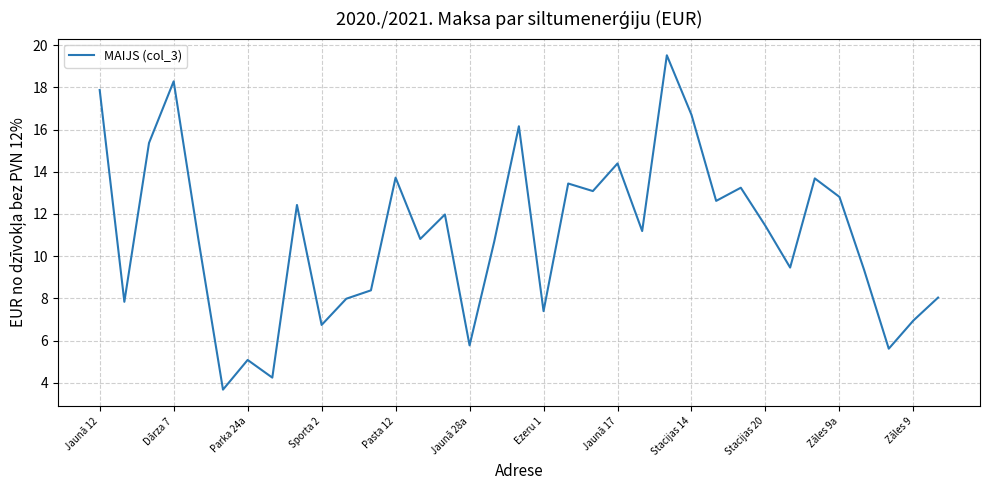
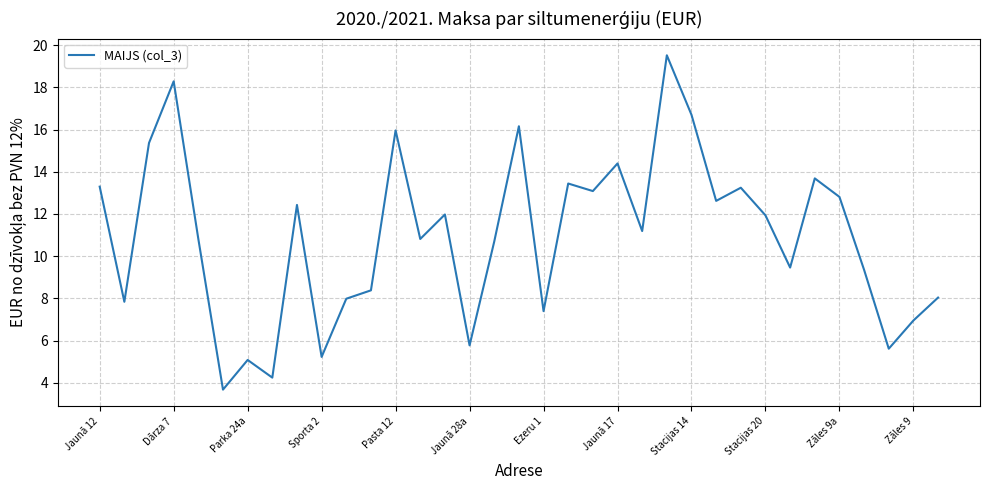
Jaunā 12: 17.9 -> 13.3
Sporta 2: 6.7 -> 5.2
Pasta 12: 13.7 -> 16.0
Stacijas 20: 11.4 -> 11.9
